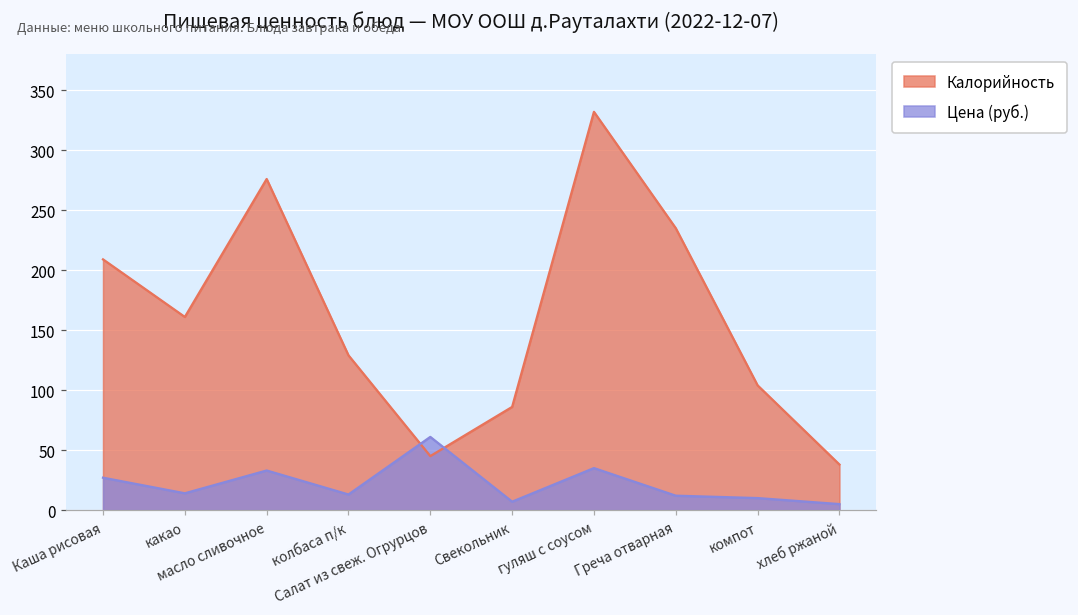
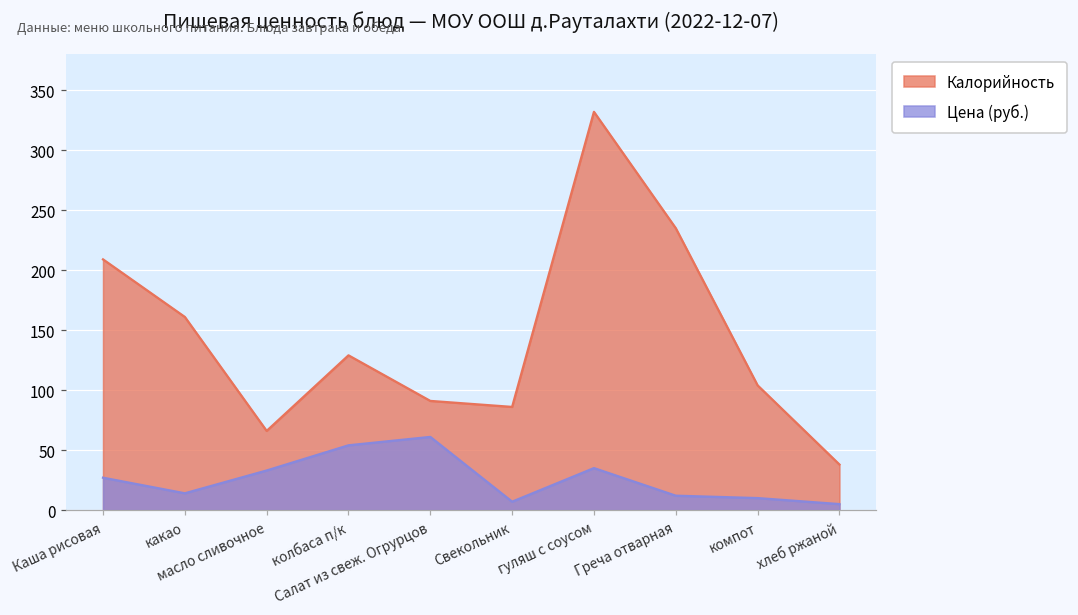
Калорийность, масло сливочное: 276 -> 66
Цена (руб.), колбаса п/к: 13 -> 54
Калорийность, Салат из свеж. Огрурцов: 45 -> 91
